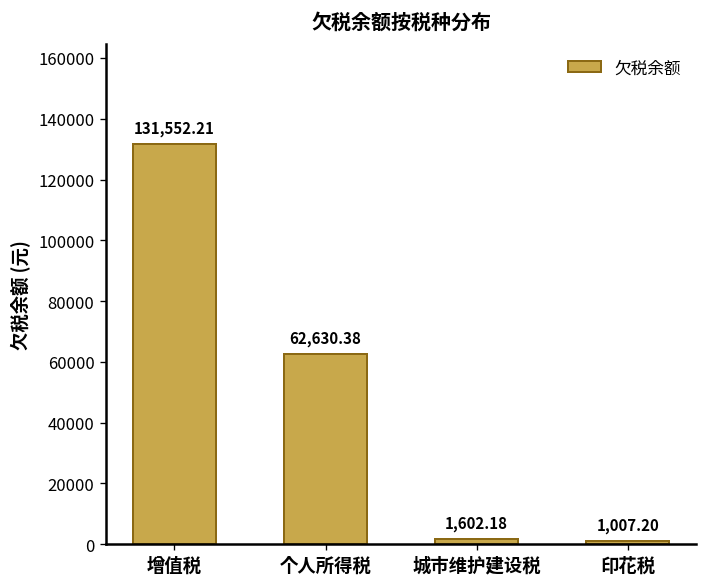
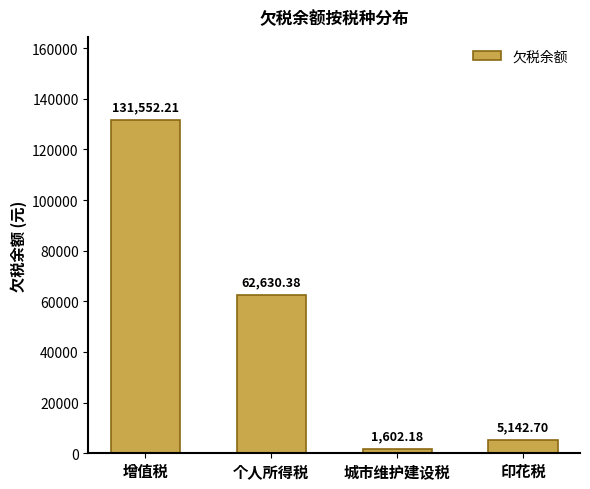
印花税: 1,007.20 -> 5,142.70
